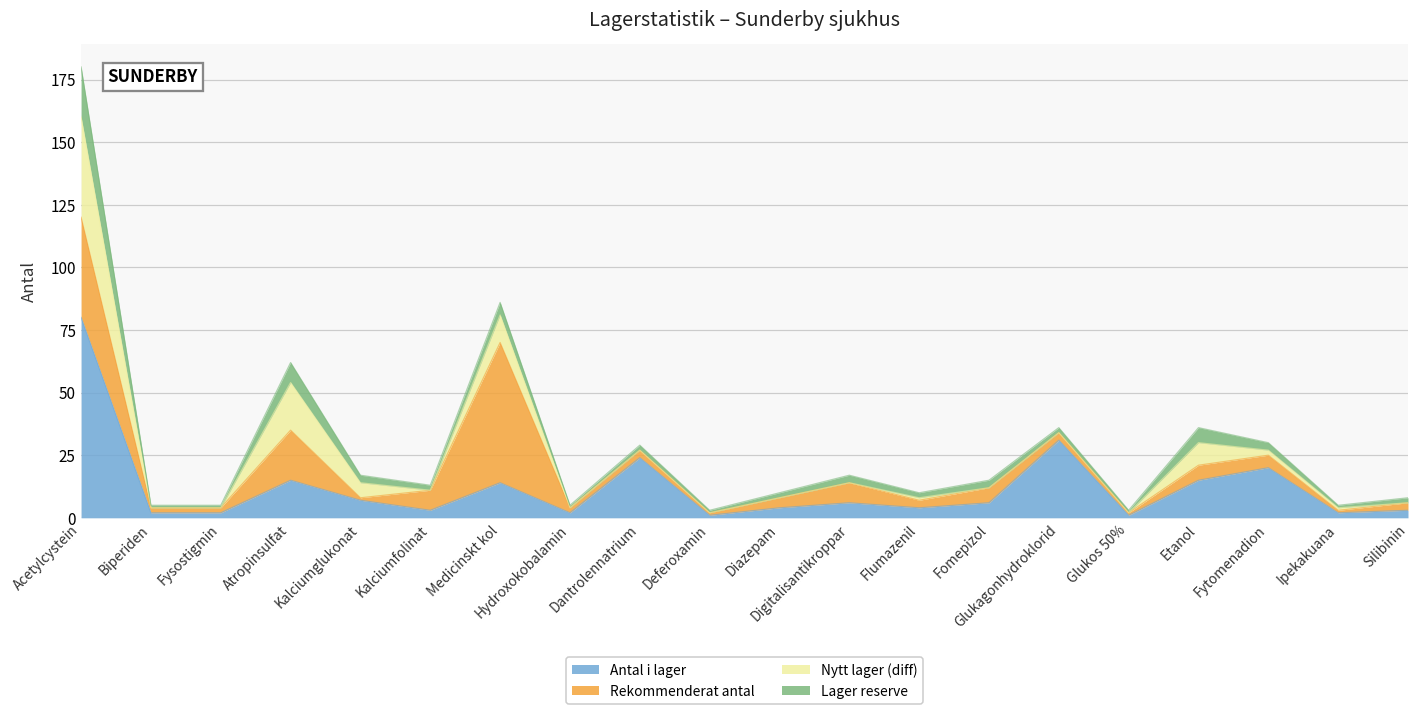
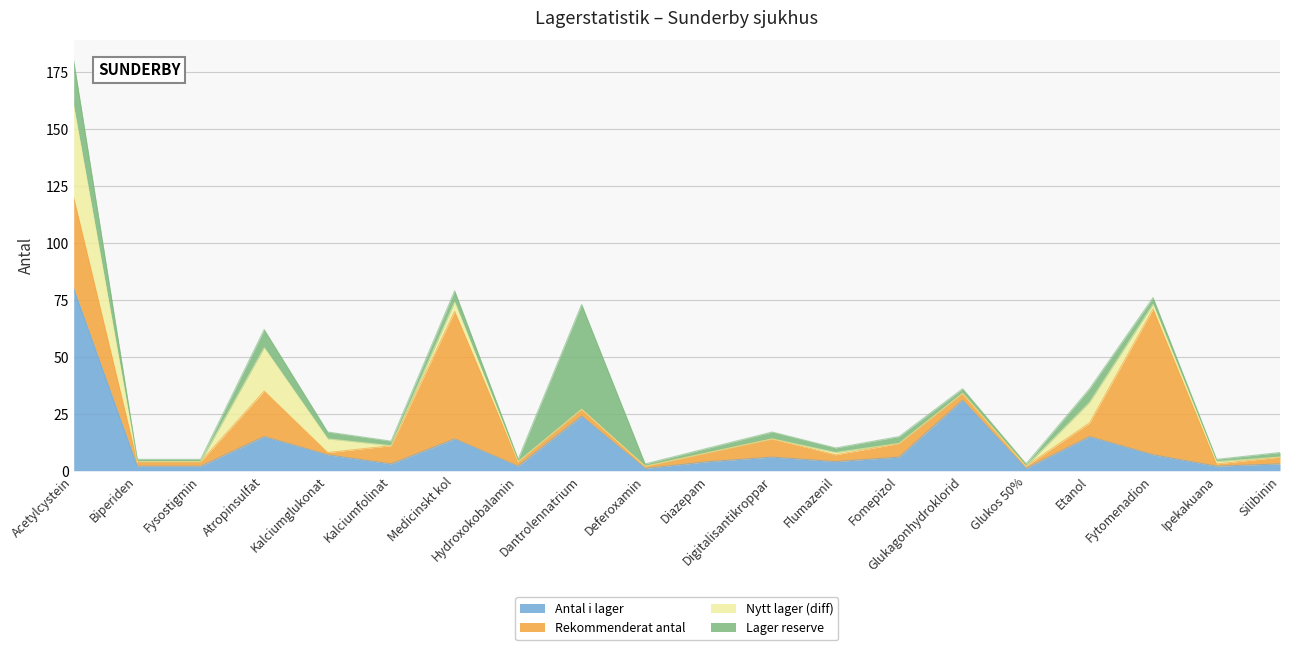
Nytt lager (diff), Medicinskt kol: 11 -> 4
Lager reserve, Dantrolennatrium: 2 -> 46
Antal i lager, Fytomenadion: 20 -> 7
Rekommenderat antal, Fytomenadion: 5 -> 64
